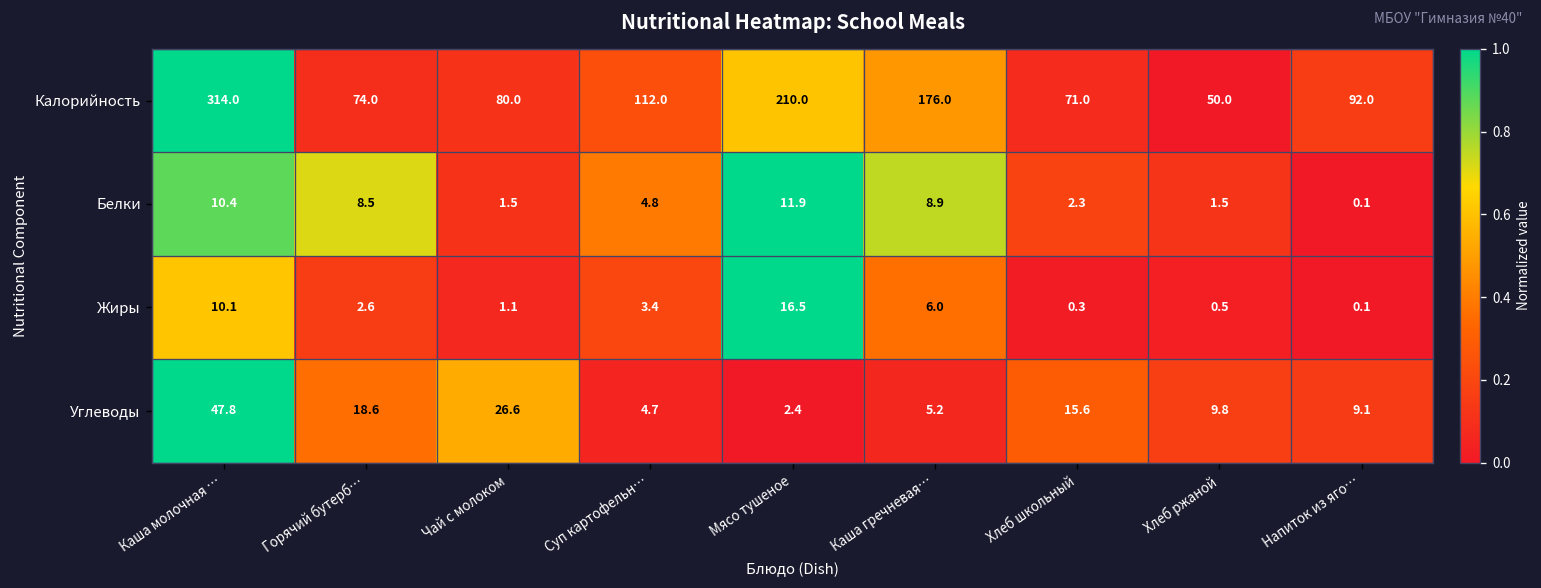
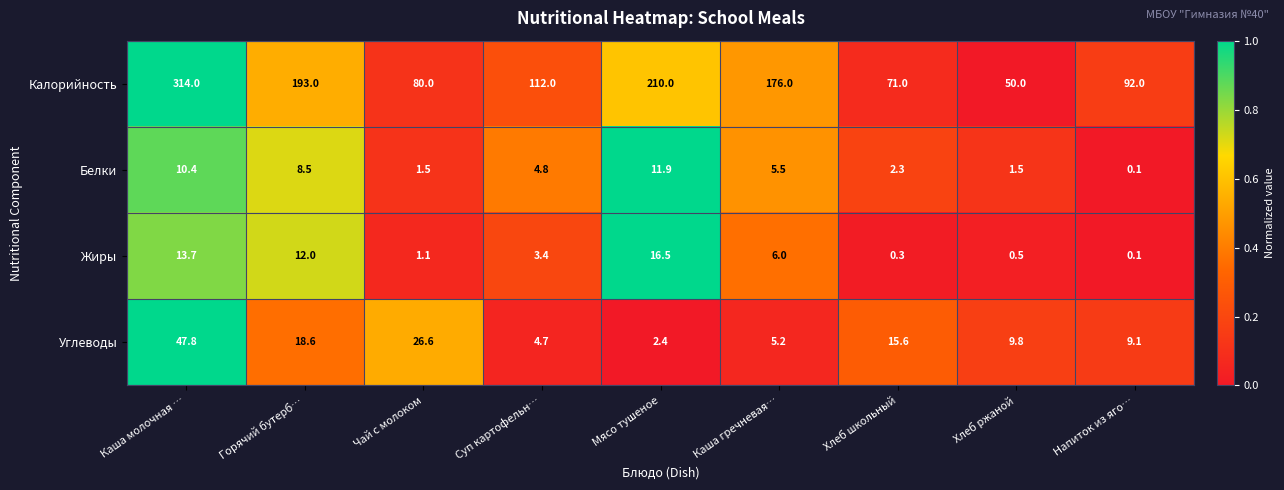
Калорийность, Горячий бутерб…: 74.0 -> 193.0
Белки, Каша гречневая…: 8.9 -> 5.5
Жиры, Каша молочная …: 10.1 -> 13.7
Жиры, Горячий бутерб…: 2.6 -> 12.0
